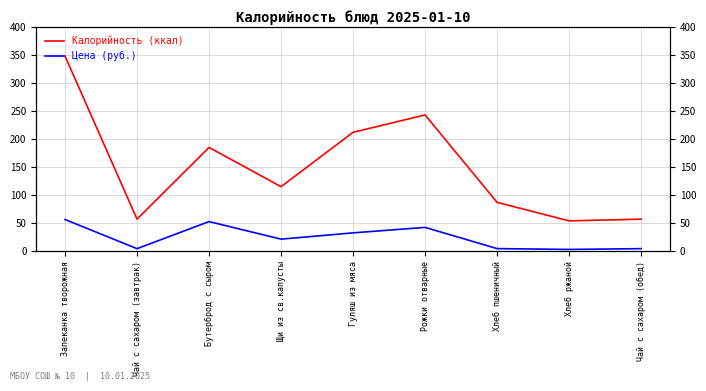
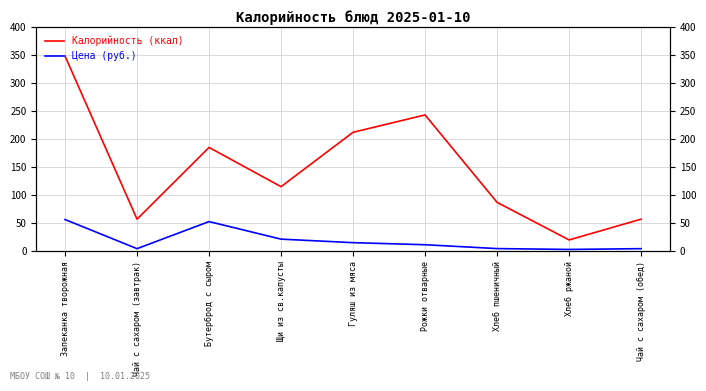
Цена (руб.), Гуляш из мяса: 30 -> 20
Цена (руб.), Рожки отварные: 40 -> 10
Калорийность (ккал), Хлеб ржаной: 50 -> 20
